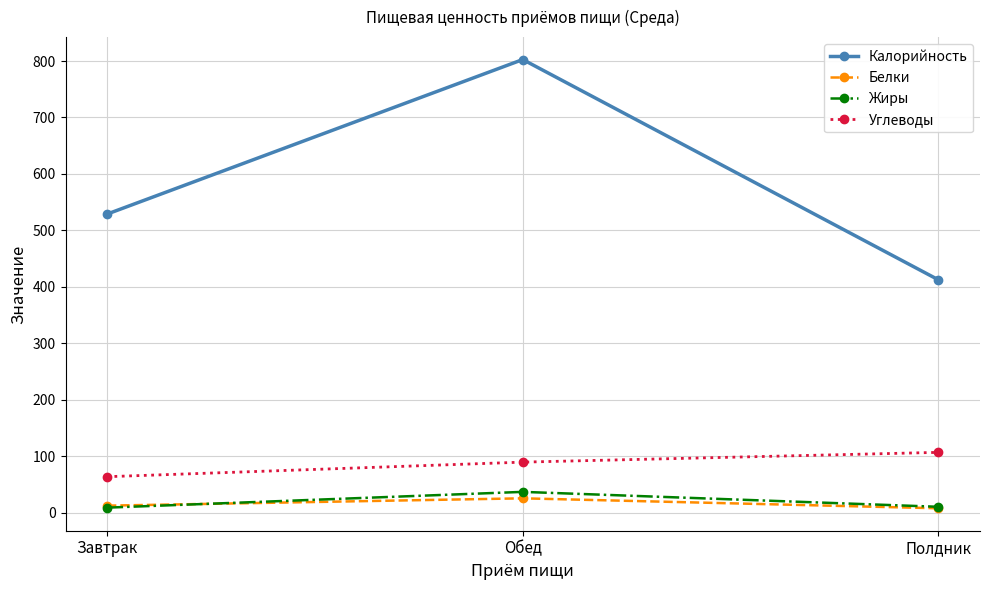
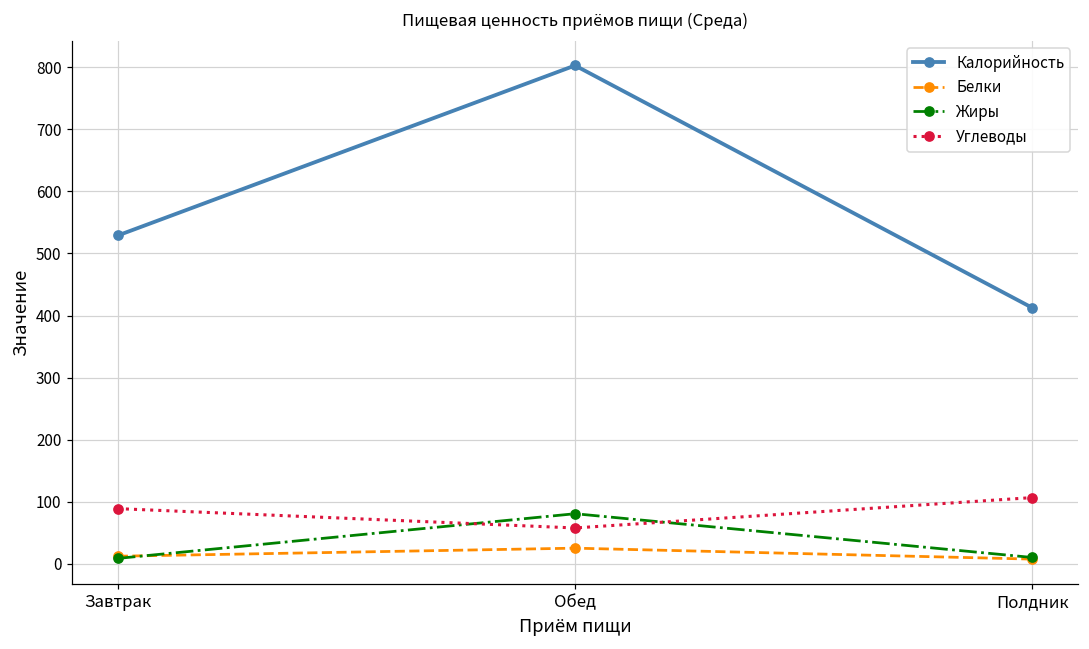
Углеводы, Завтрак: 60 -> 90
Жиры, Обед: 40 -> 80
Углеводы, Обед: 90 -> 60
